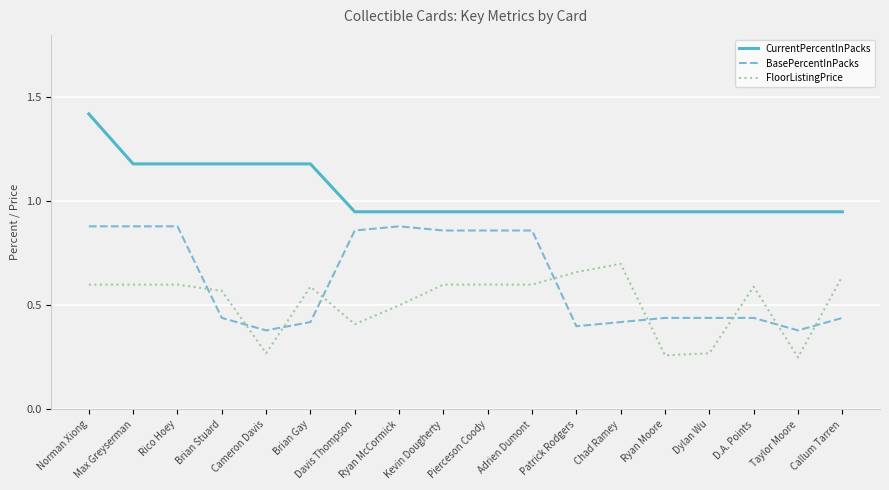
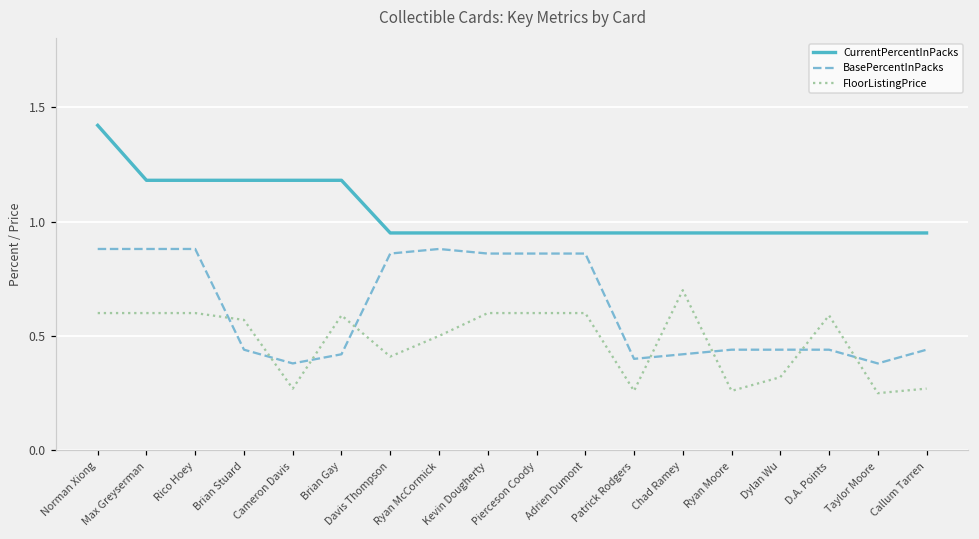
FloorListingPrice, Patrick Rodgers: 0.66 -> 0.26
FloorListingPrice, Dylan Wu: 0.27 -> 0.32
FloorListingPrice, Callum Tarren: 0.64 -> 0.27
